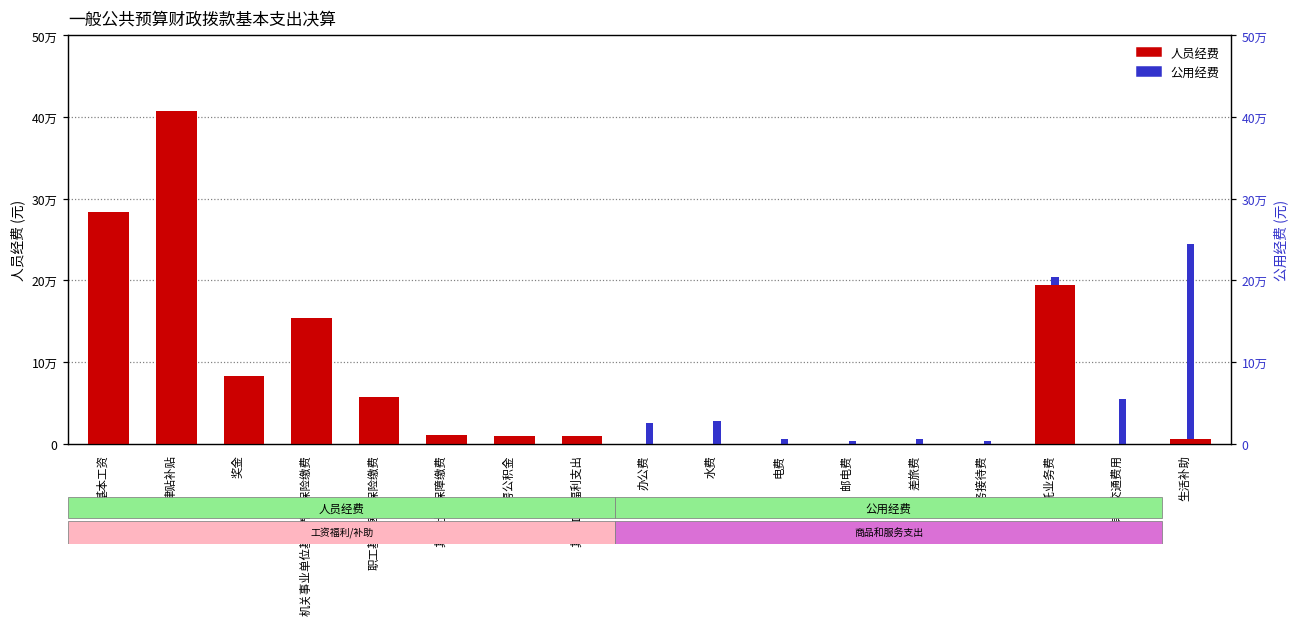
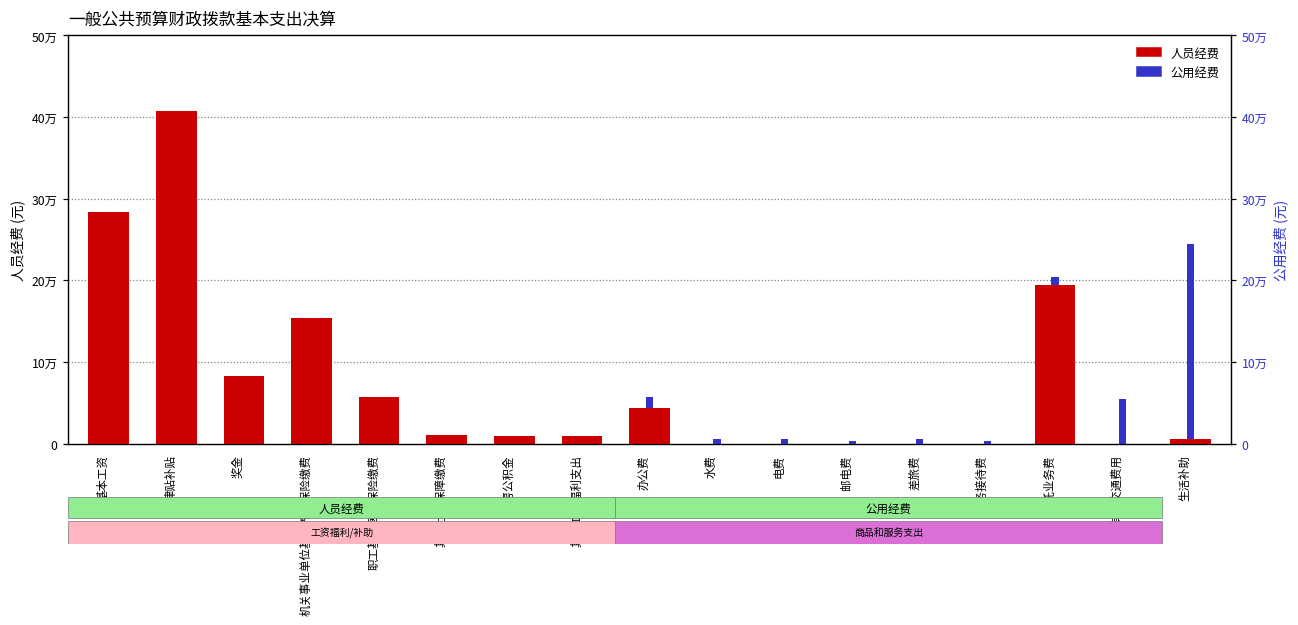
人员经费, 办公费: 0万 -> 4万
公用经费, 办公费: 3万 -> 1万
公用经费, 水费: 3万 -> 1万
